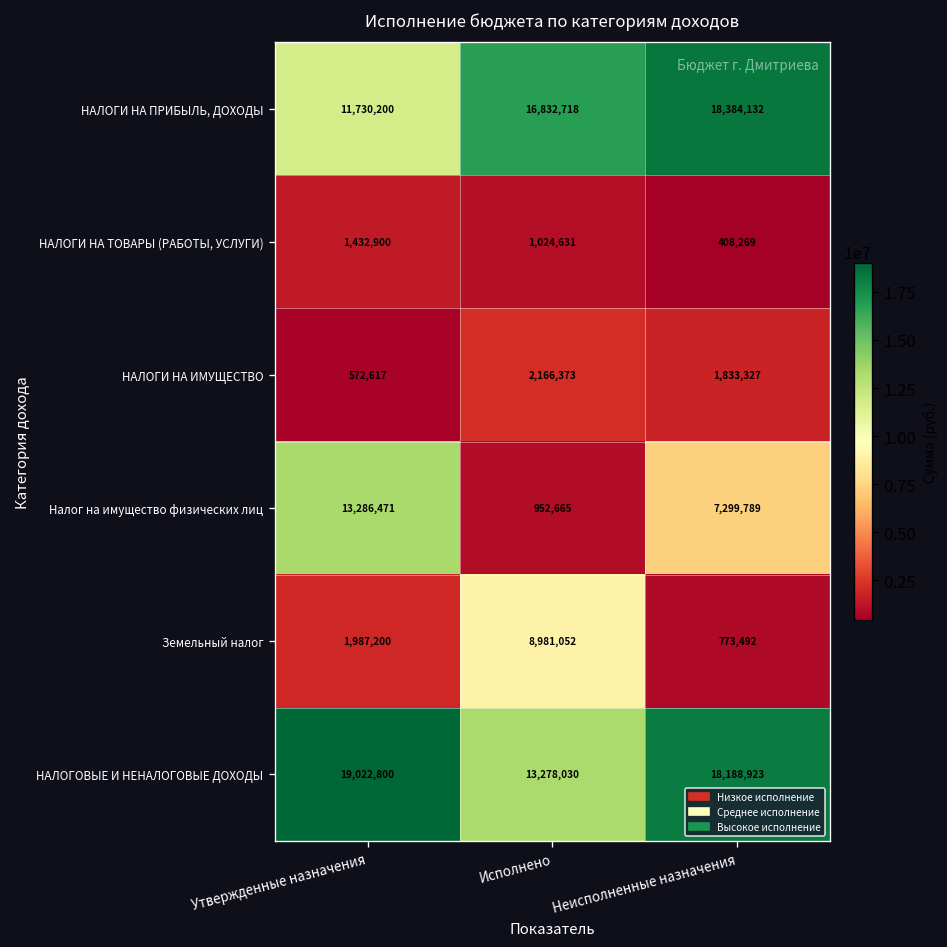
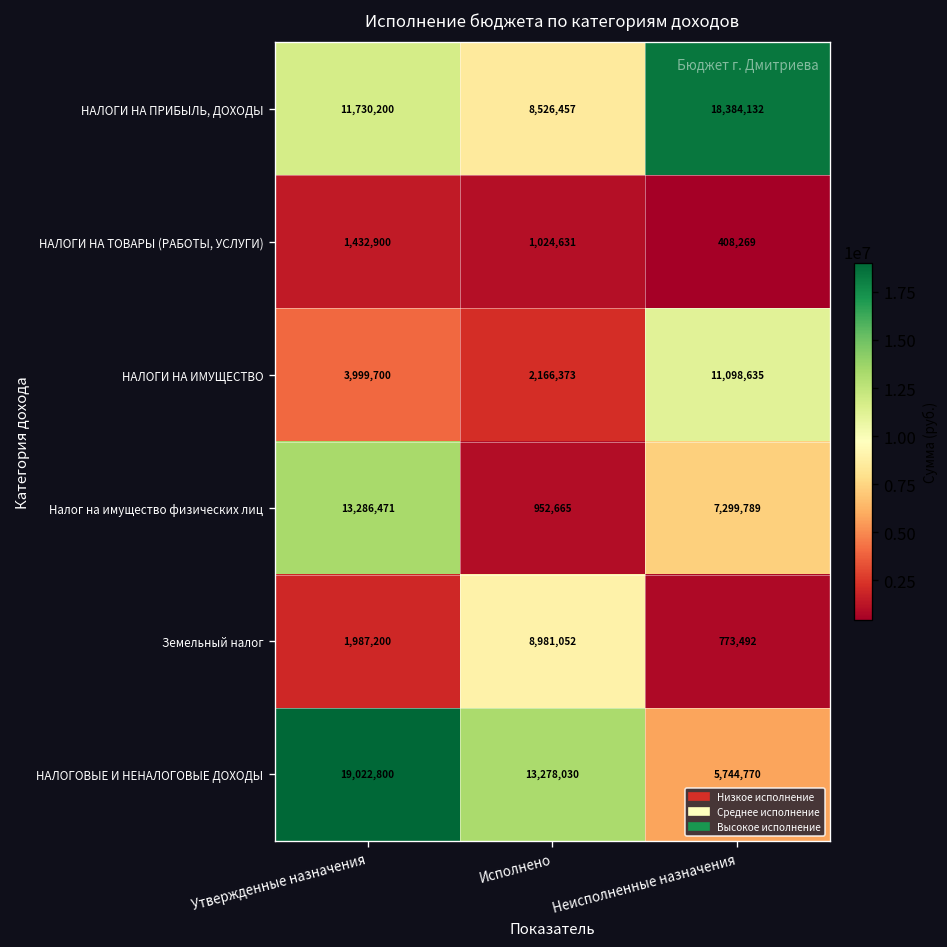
НАЛОГИ НА ПРИБЫЛЬ, ДОХОДЫ, Исполнено: 16,832,718 -> 8,526,457
НАЛОГИ НА ИМУЩЕСТВО, Утвержденные назначения: 572,617 -> 3,999,700
НАЛОГИ НА ИМУЩЕСТВО, Неисполненные назначения: 1,833,327 -> 11,098,635
НАЛОГОВЫЕ И НЕНАЛОГОВЫЕ ДОХОДЫ, Неисполненные назначения: 18,188,923 -> 5,744,770
